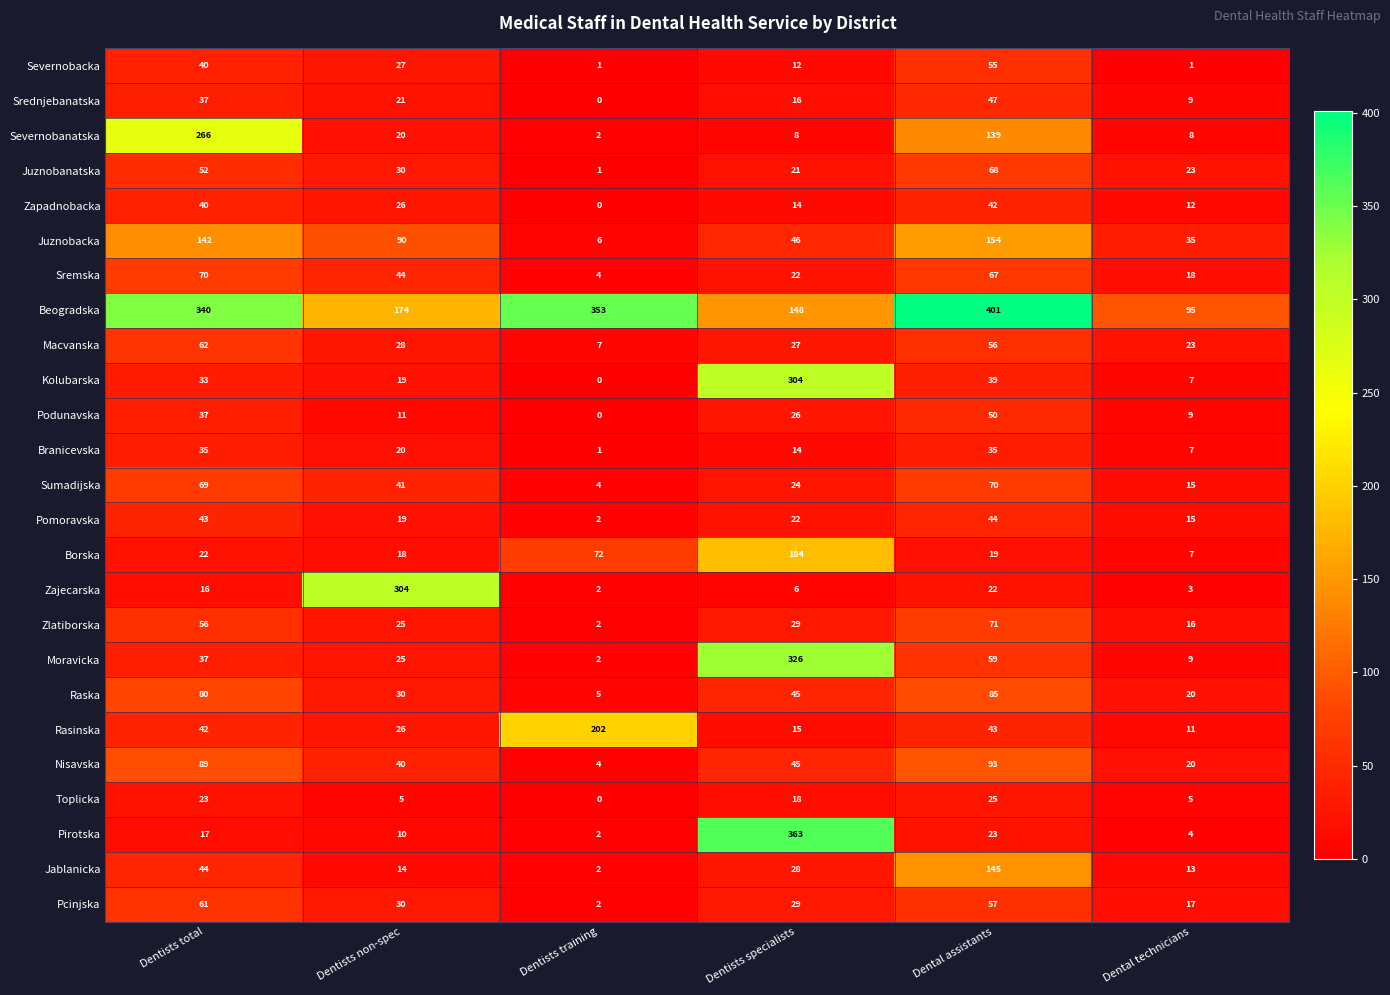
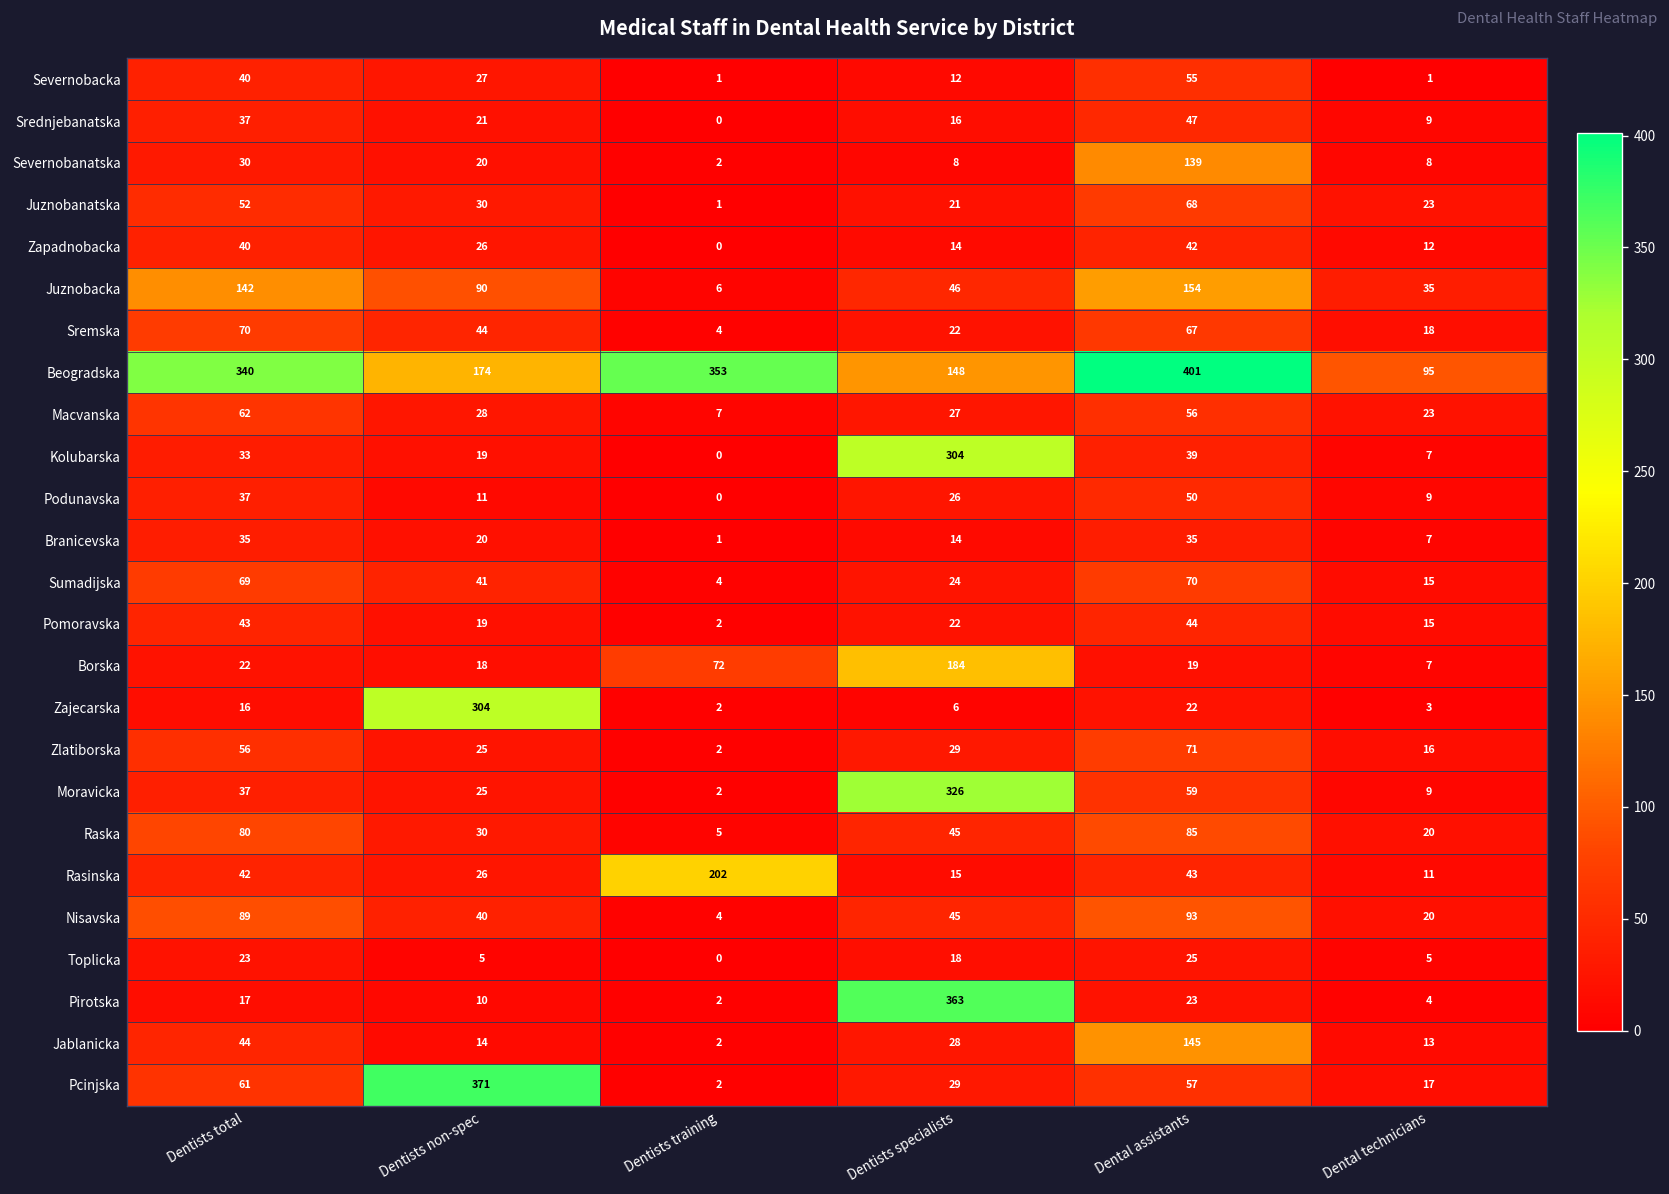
Severnobanatska, Dentists total: 266 -> 30
Pcinjska, Dentists non-spec: 30 -> 371
